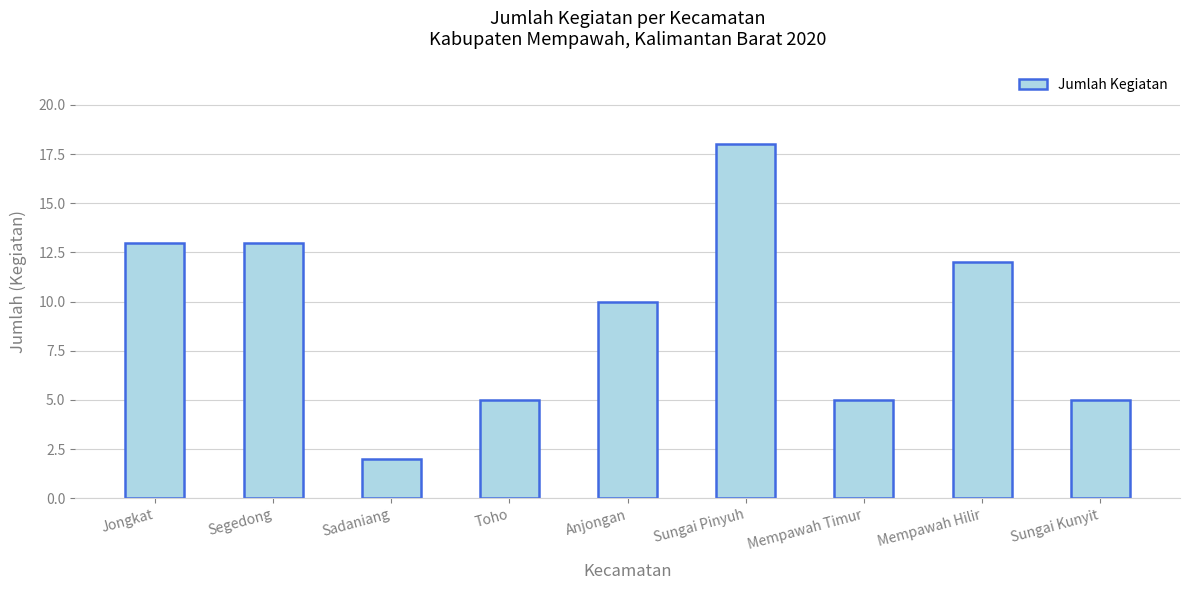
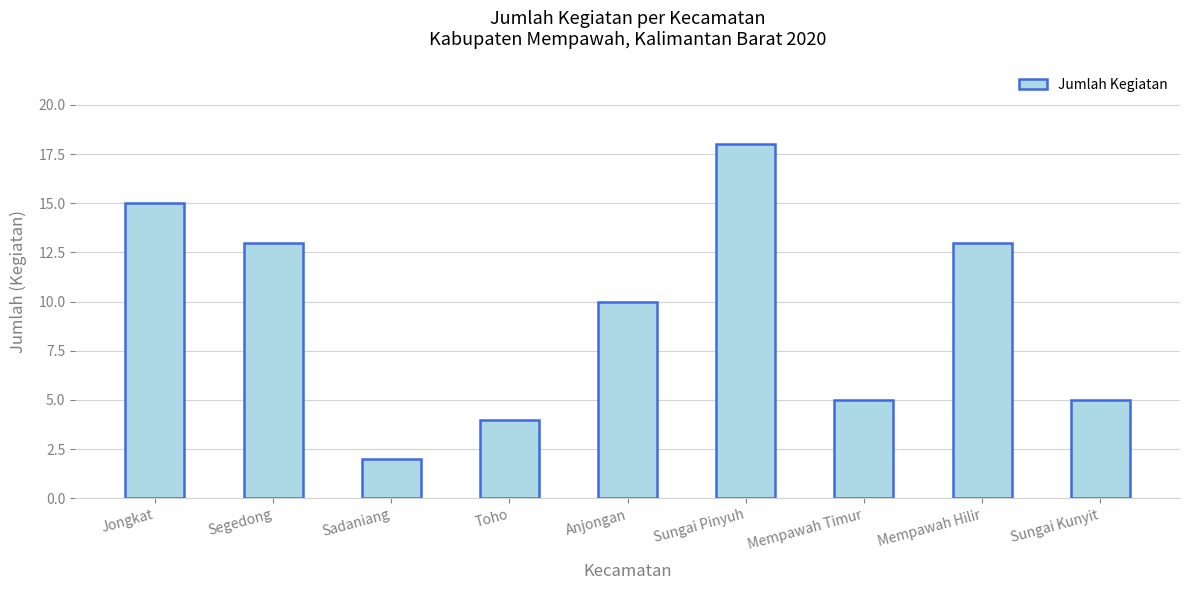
Jongkat: 13 -> 15
Toho: 5 -> 4
Mempawah Hilir: 12 -> 13
